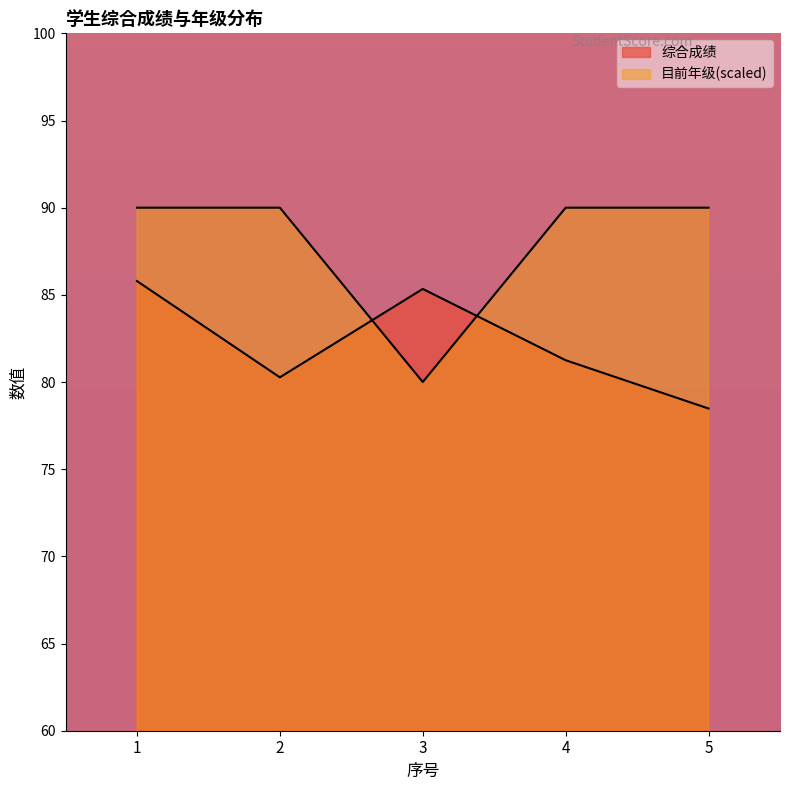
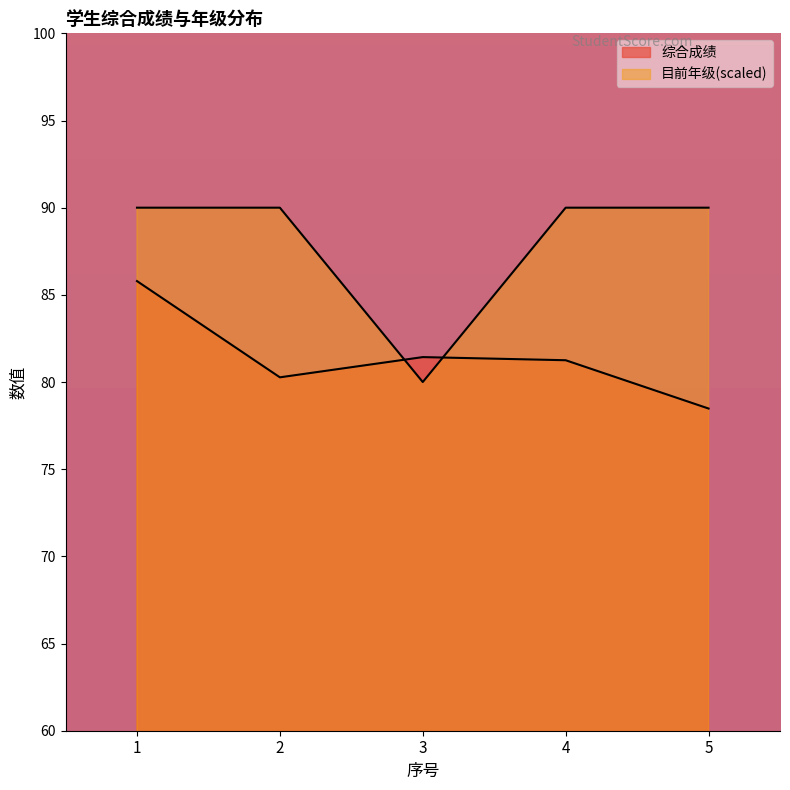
综合成绩, 3: 85.3 -> 81.4
